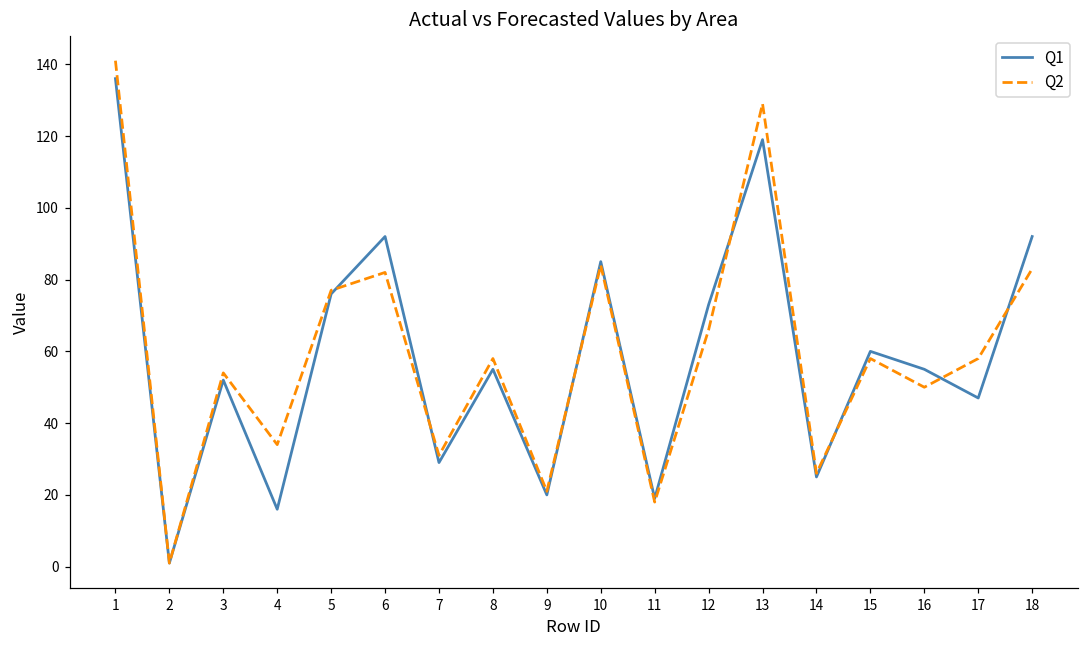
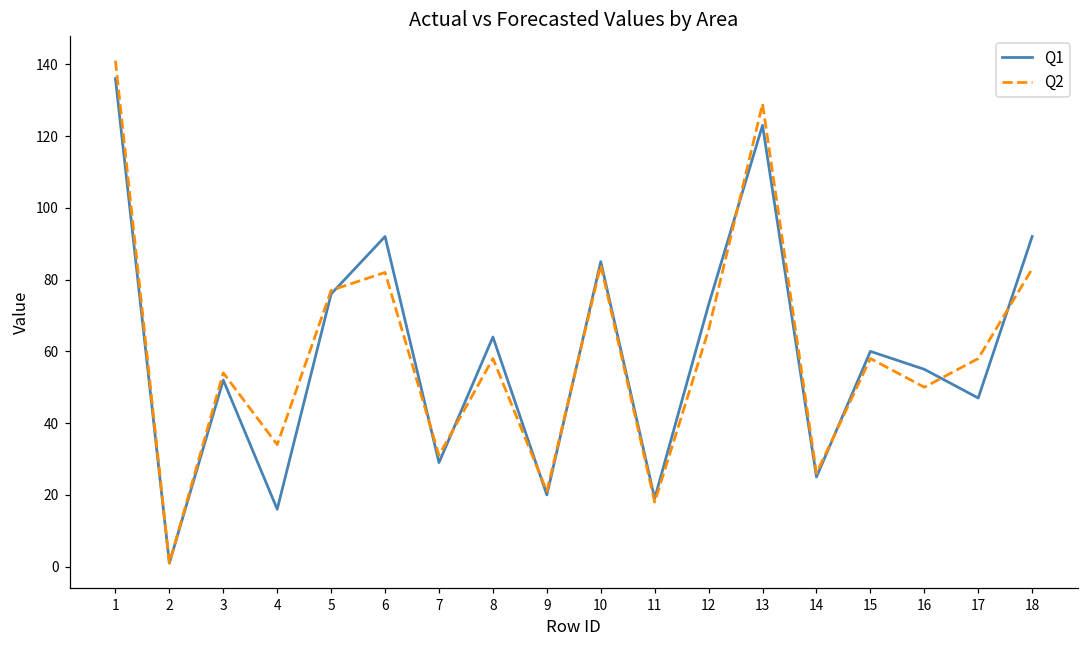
Q1, 8: 55 -> 64
Q1, 13: 119 -> 123
